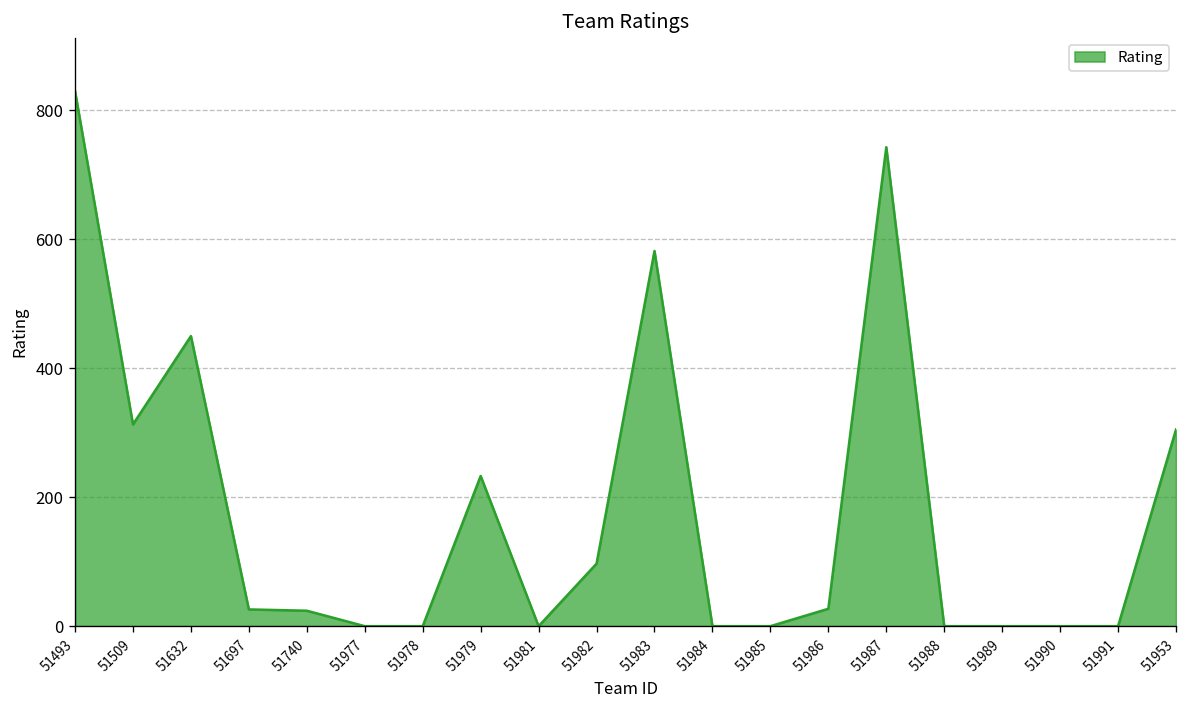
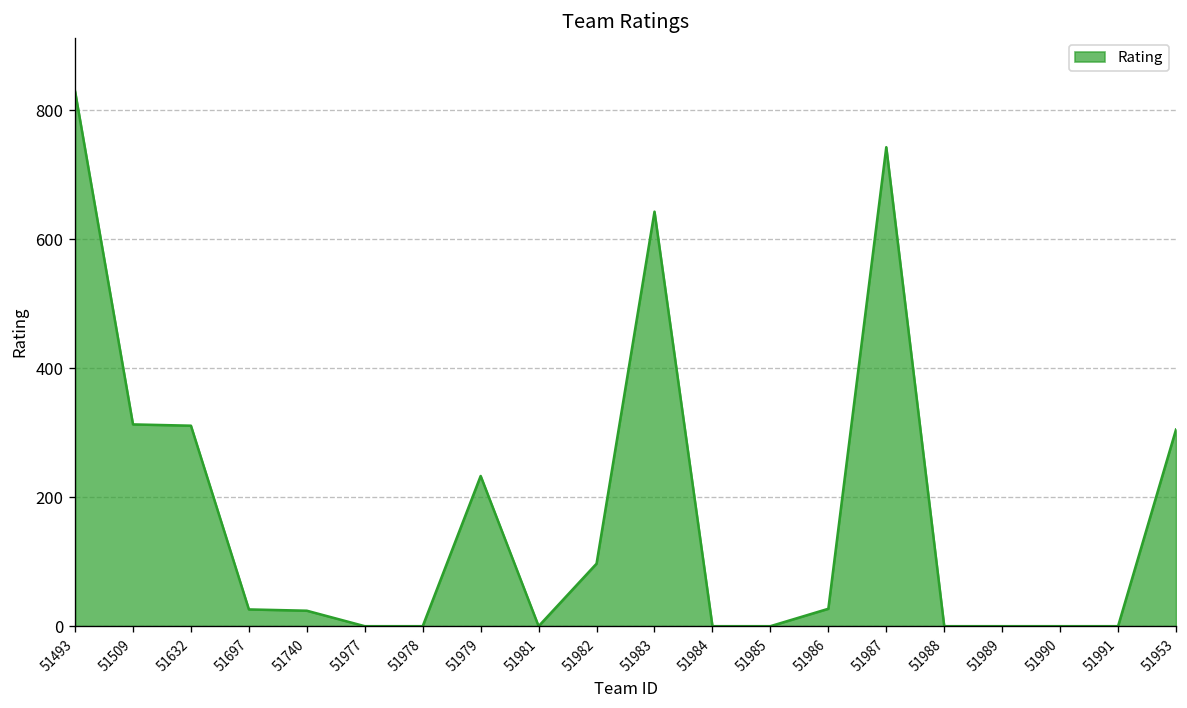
51632: 450 -> 310
51983: 580 -> 640
